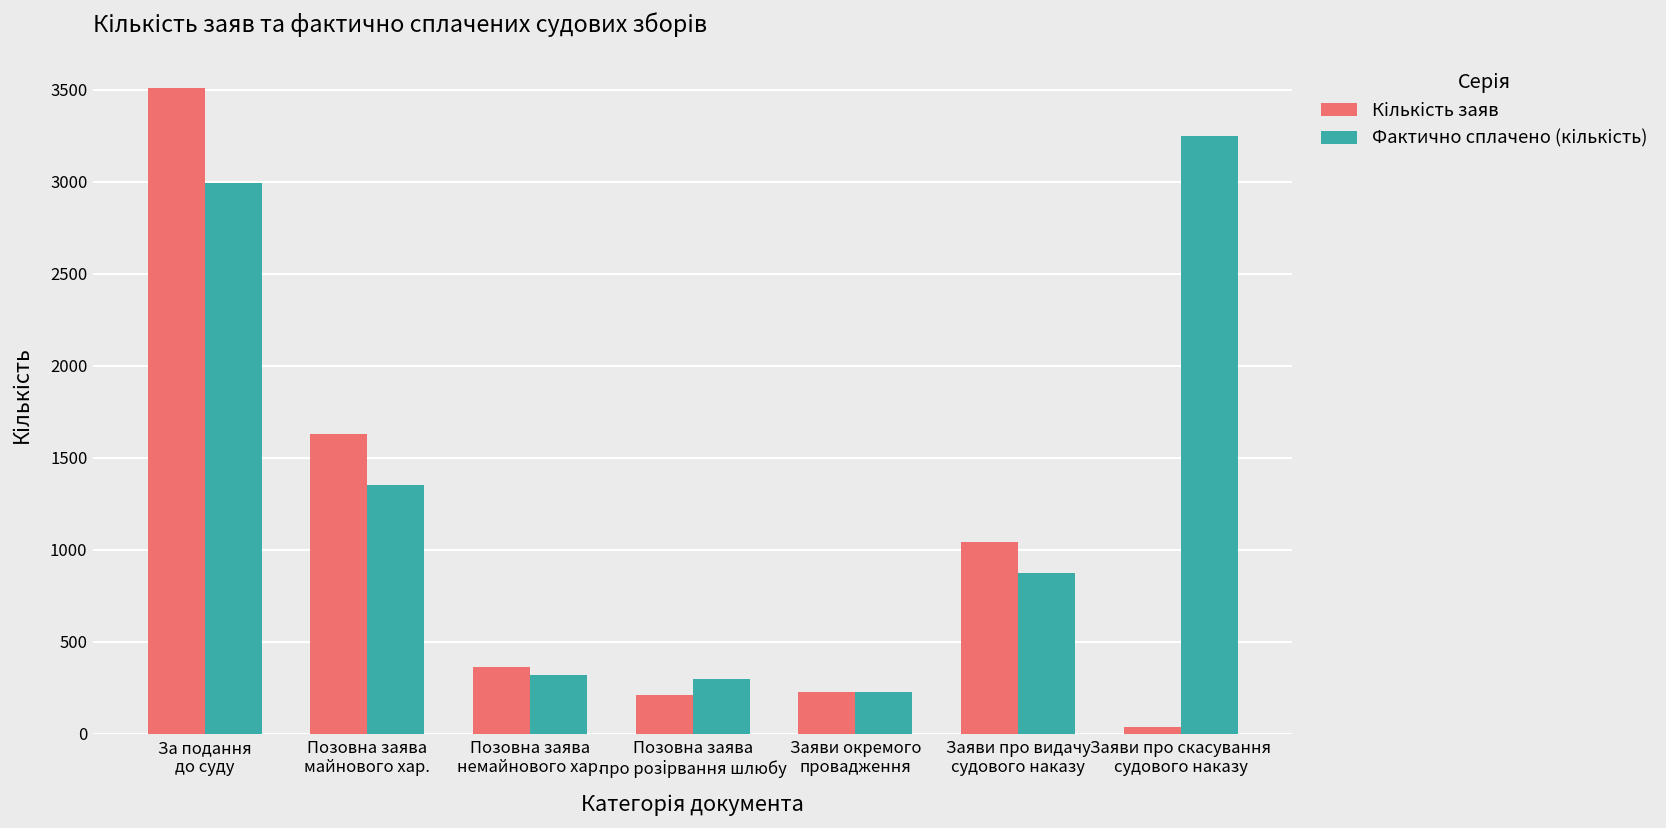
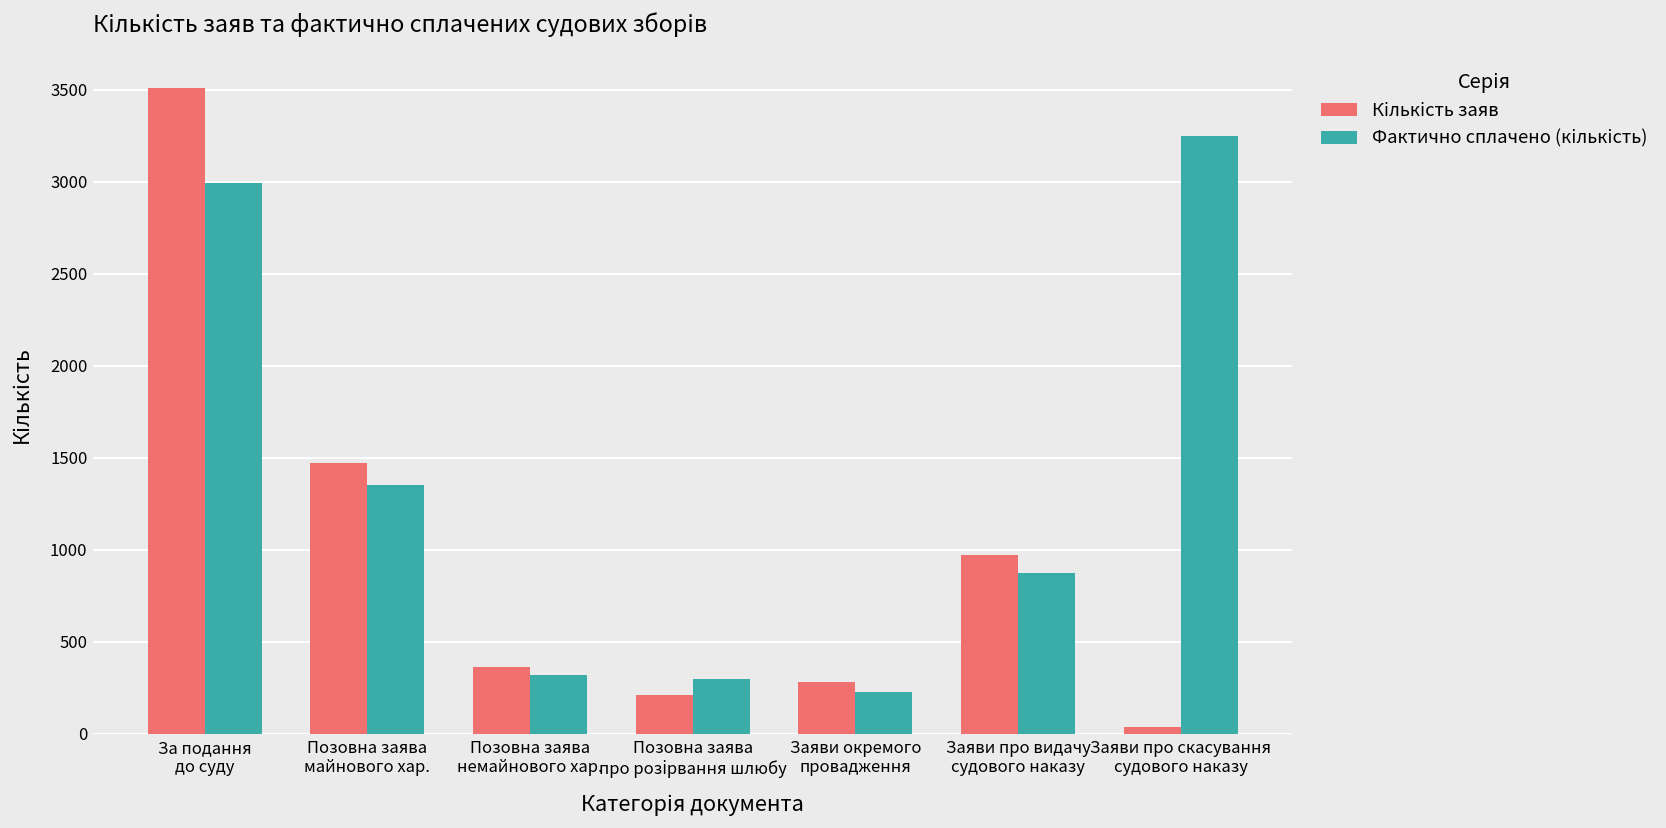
Кількість заяв, Позовна заява майнового хар.: 1630 -> 1470
Кількість заяв, Заяви окремого провадження: 230 -> 280
Кількість заяв, Заяви про видачу судового наказу: 1040 -> 970
